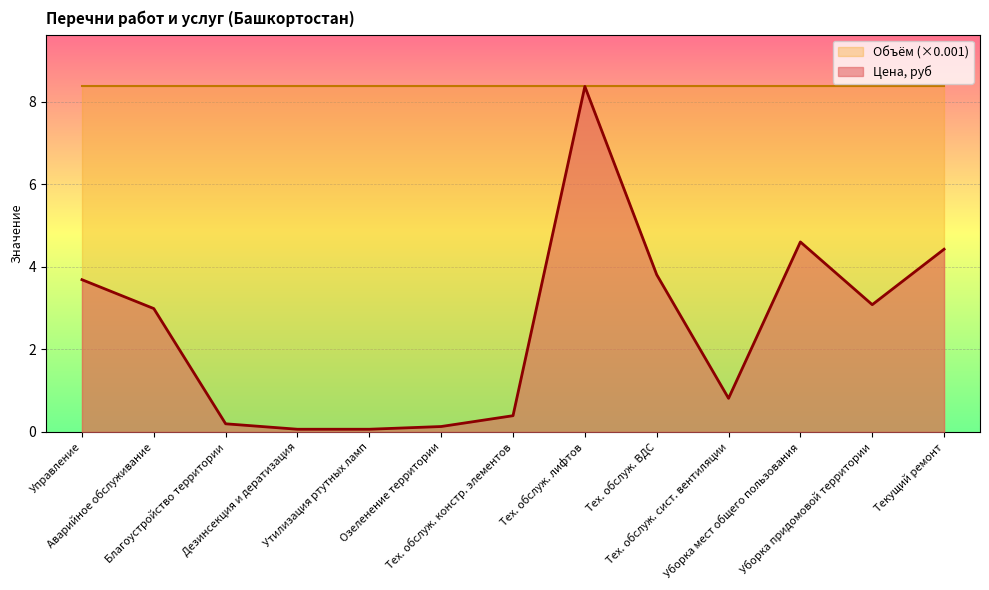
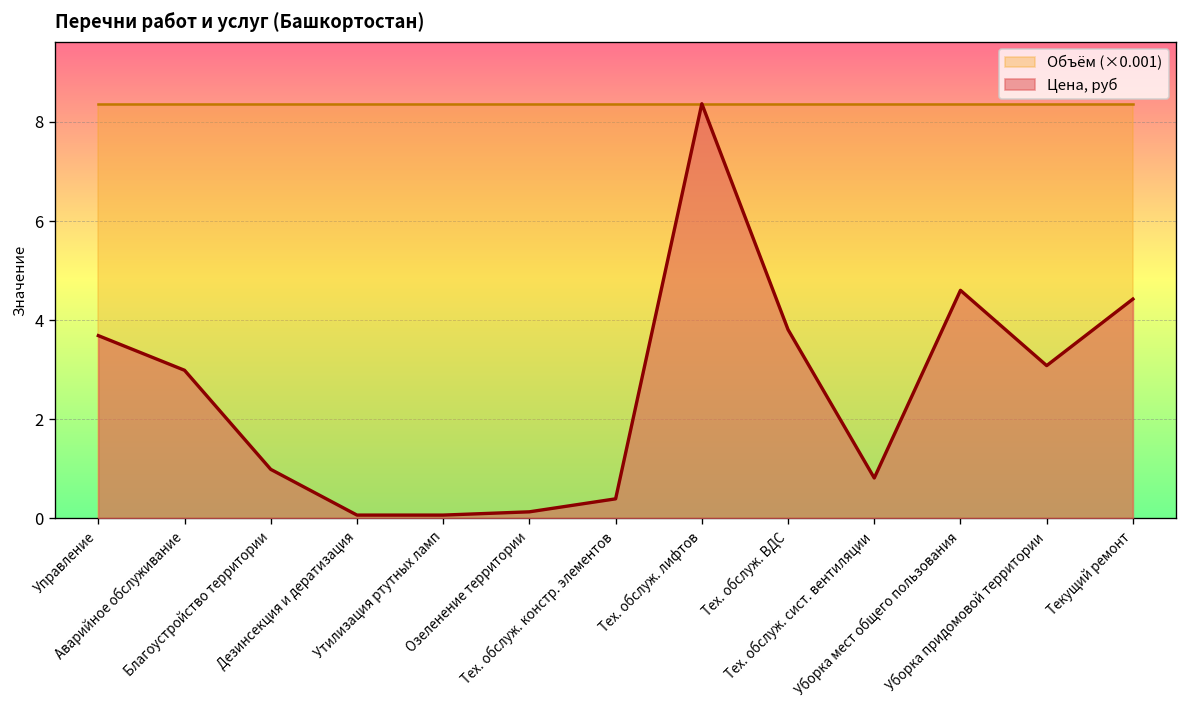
Цена, руб, Благоустройство территории: 0.2 -> 1.0
